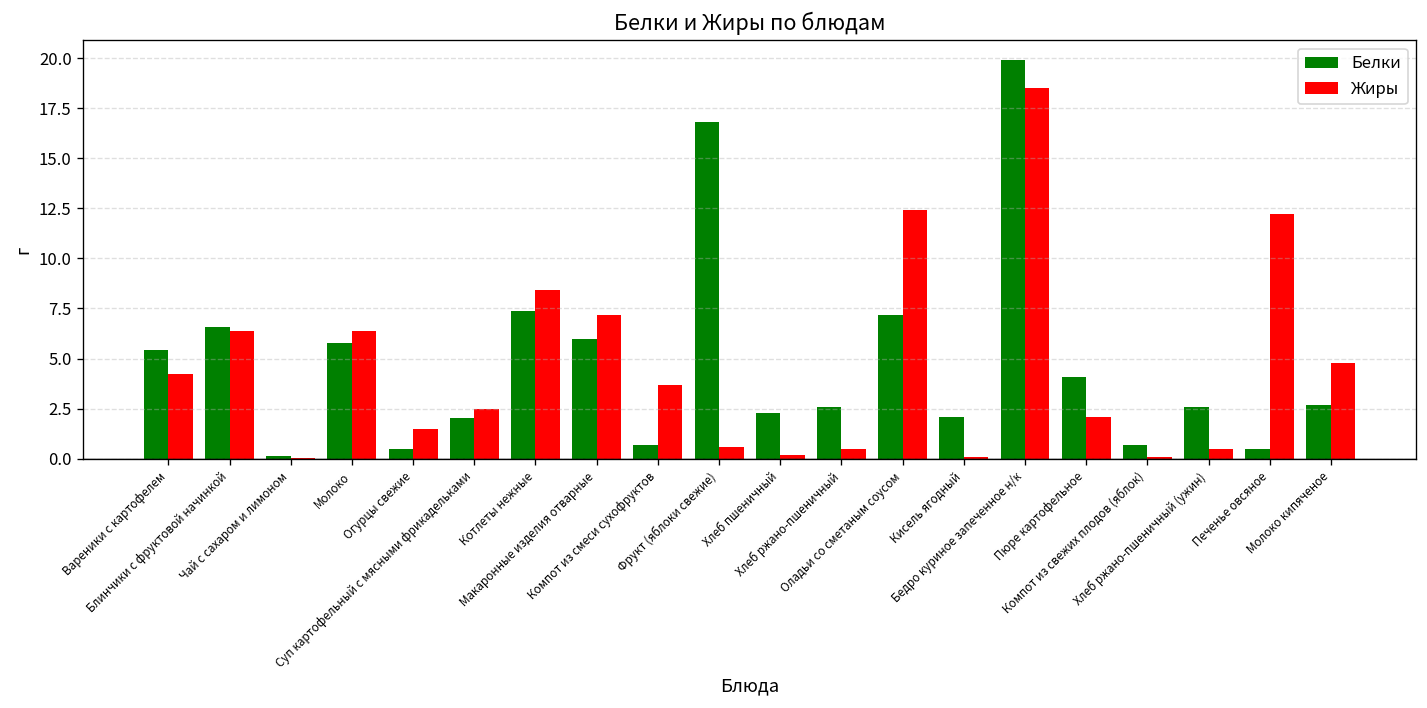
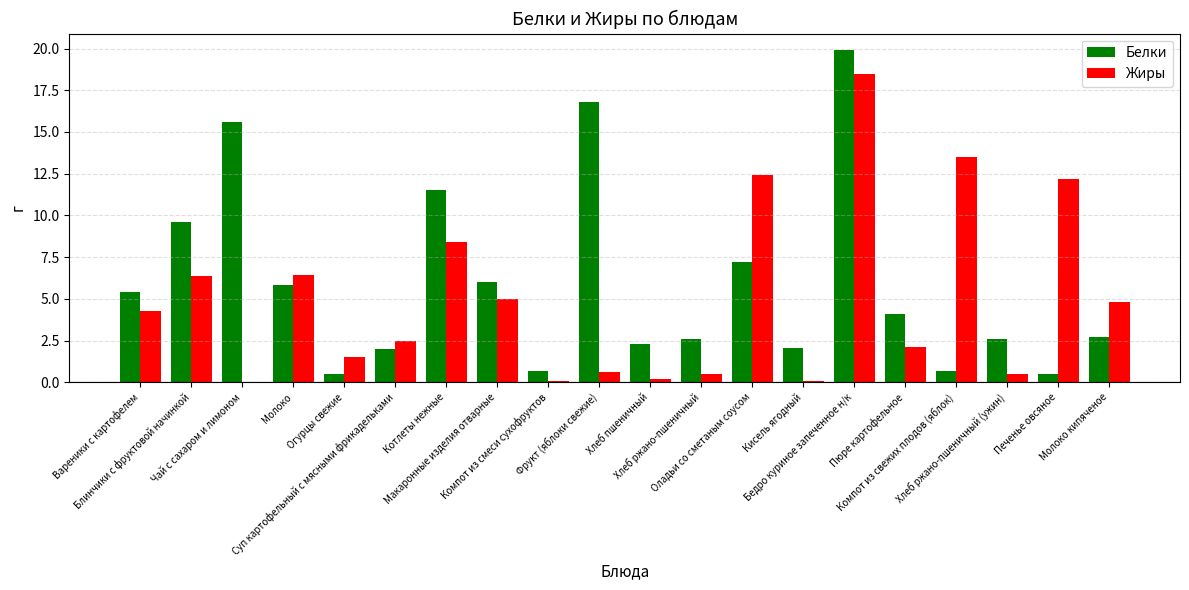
Белки, Блинчики с фруктовой начинкой: 6.6 -> 9.6
Белки, Чай с сахаром и лимоном: 0.1 -> 15.6
Белки, Котлеты нежные: 7.4 -> 11.5
Жиры, Макаронные изделия отварные: 7.2 -> 5.0
Жиры, Компот из смеси сухофруктов: 3.7 -> 0.1
Жиры, Компот из свежих плодов (яблок): 0.1 -> 13.5
